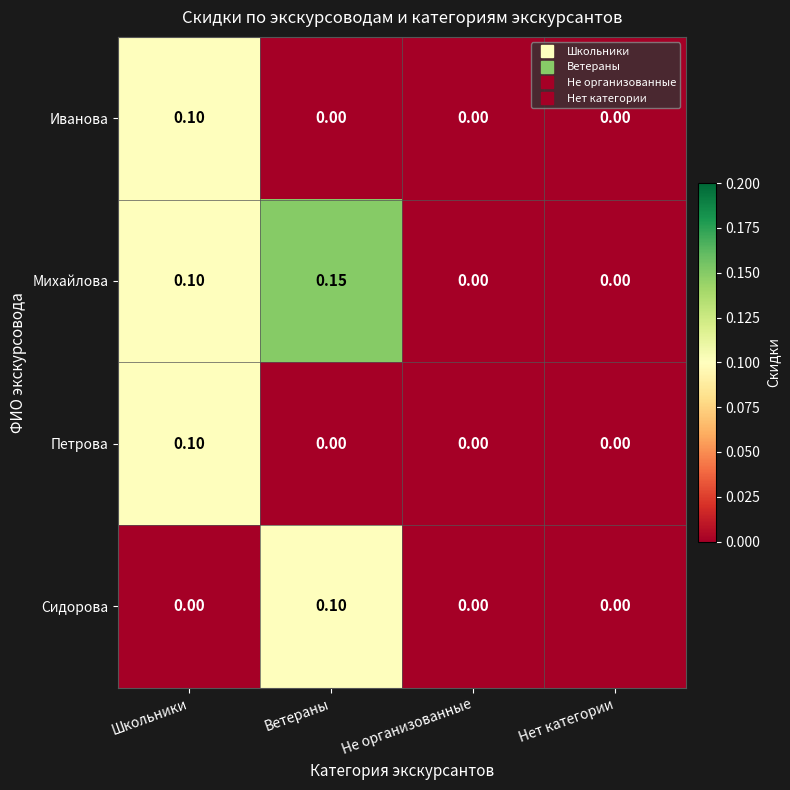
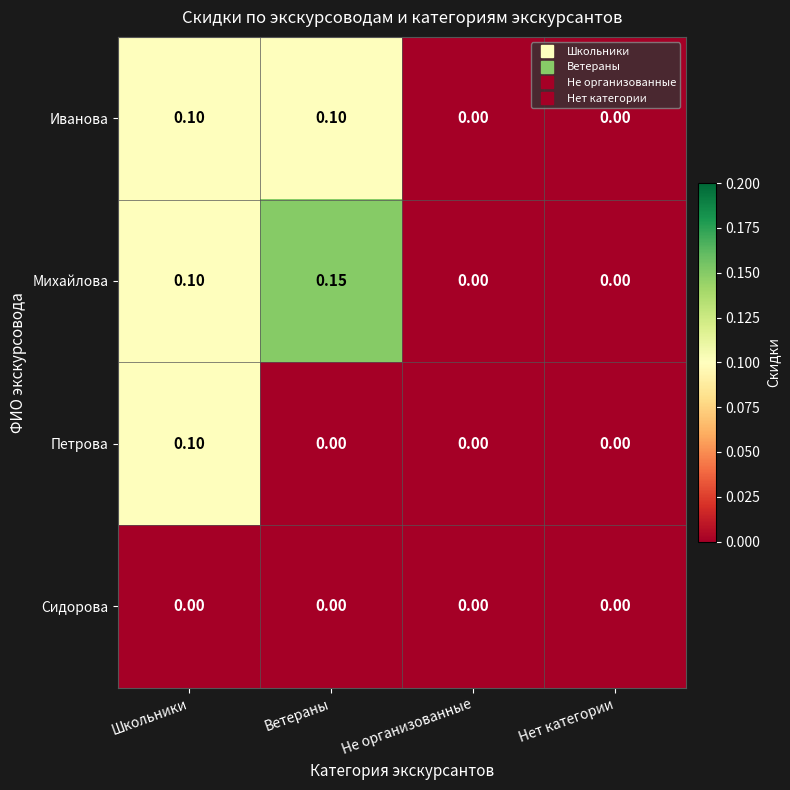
Иванова, Ветераны: 0.00 -> 0.10
Сидорова, Ветераны: 0.10 -> 0.00
